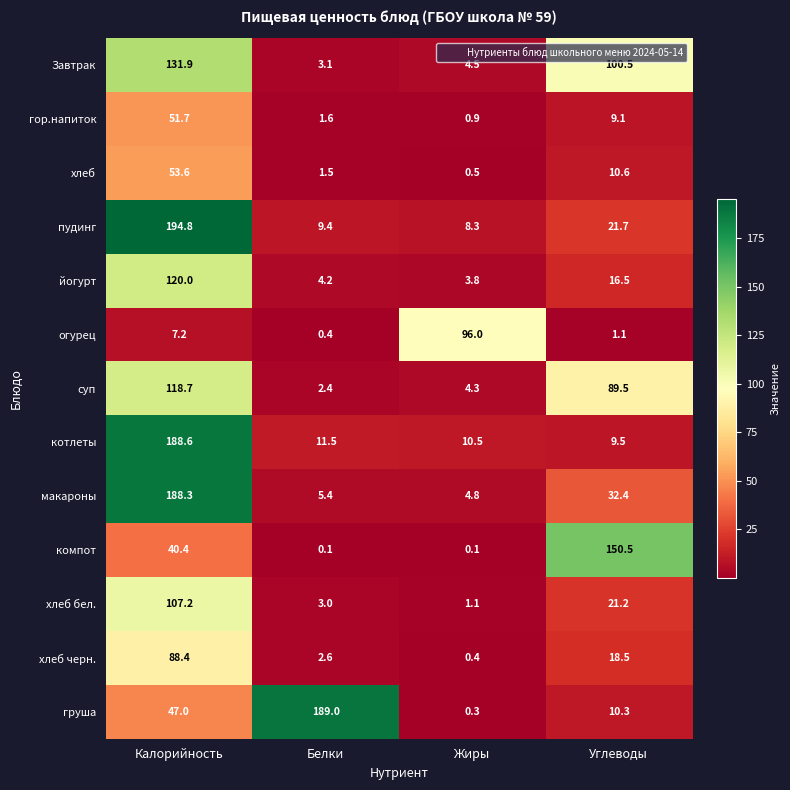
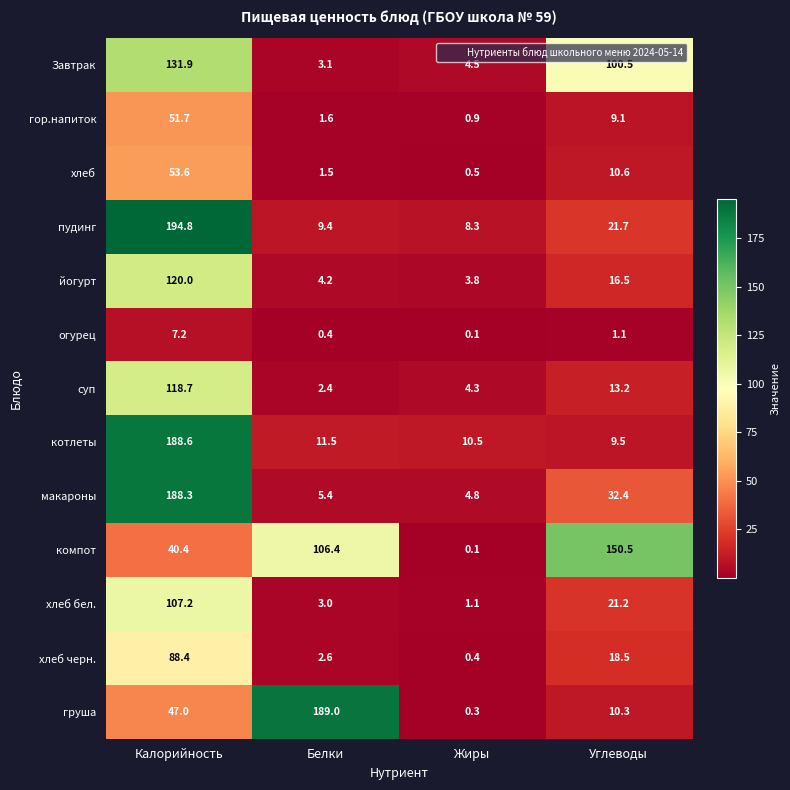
огурец, Жиры: 96.0 -> 0.1
суп, Углеводы: 89.5 -> 13.2
компот, Белки: 0.1 -> 106.4
